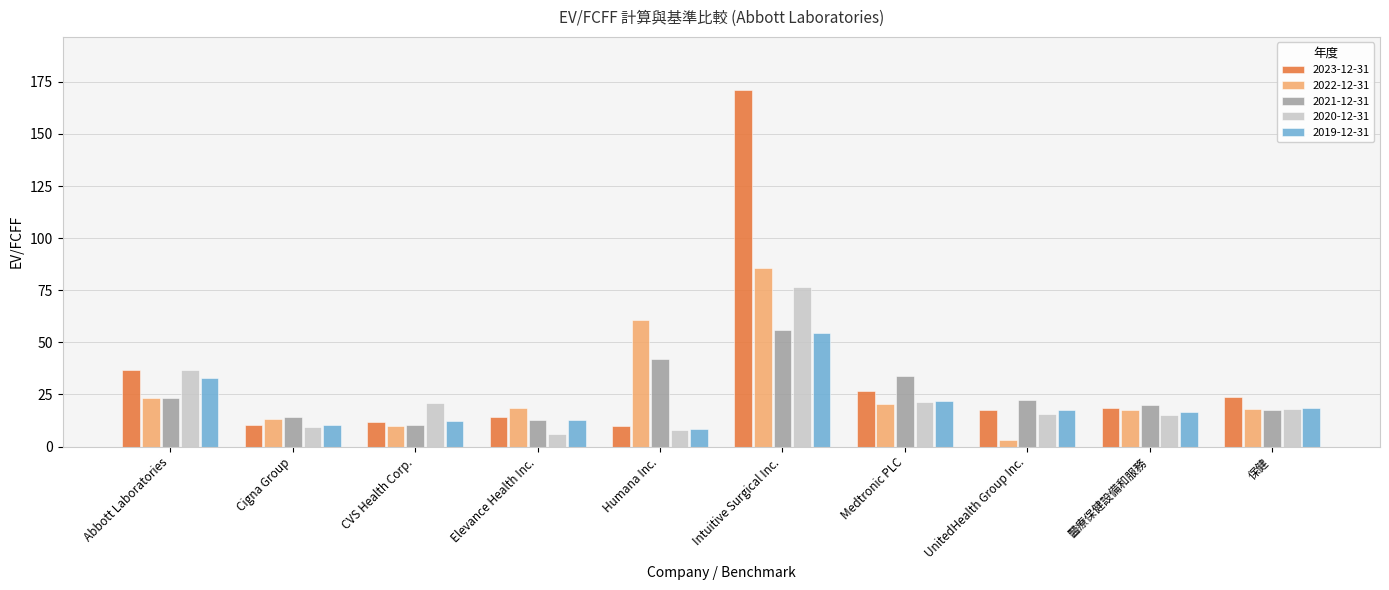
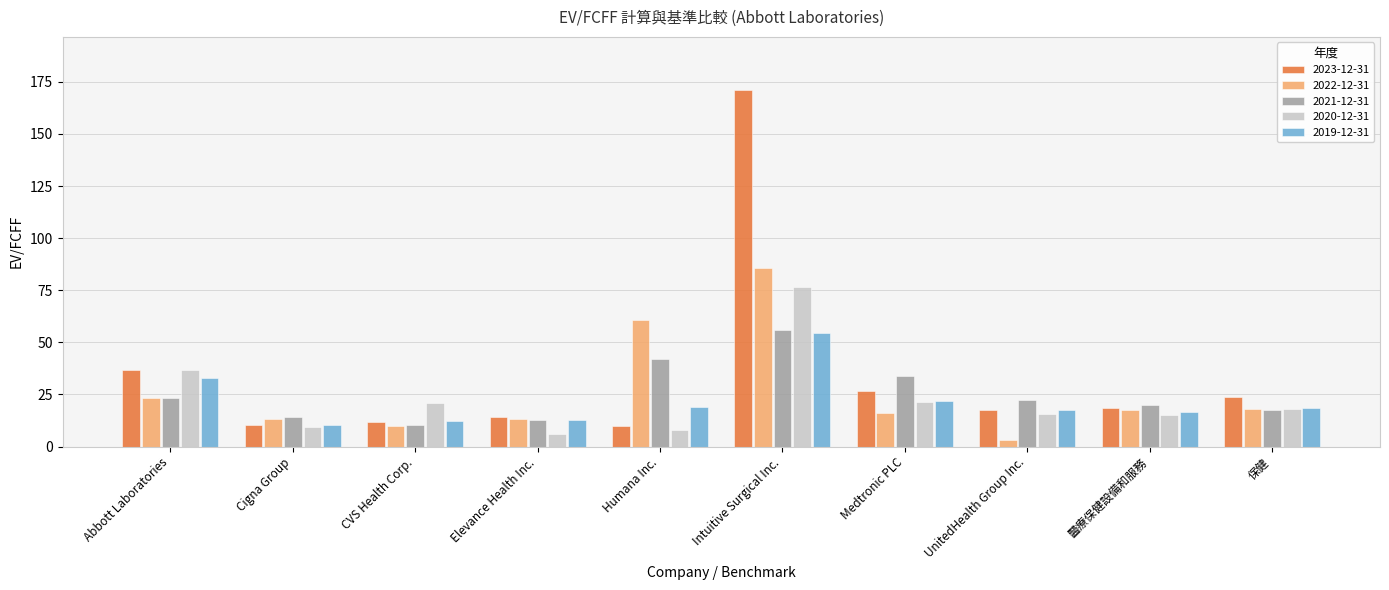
2022-12-31, Elevance Health Inc.: 19 -> 13
2019-12-31, Humana Inc.: 8 -> 19
2022-12-31, Medtronic PLC: 20 -> 16
